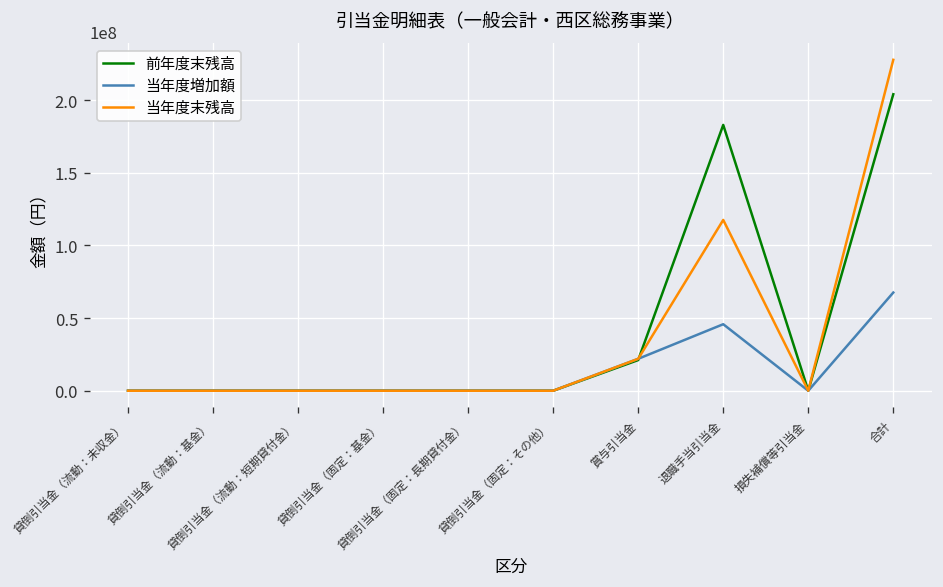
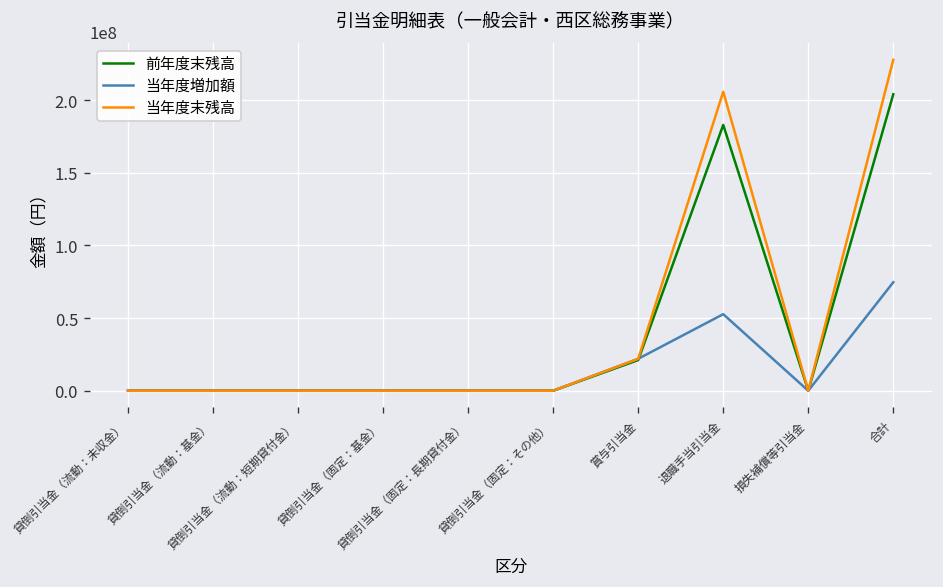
当年度増加額, 退職手当引当金: 46000000 -> 53000000
当年度末残高, 退職手当引当金: 118000000 -> 206000000
当年度増加額, 合計: 68000000 -> 75000000
